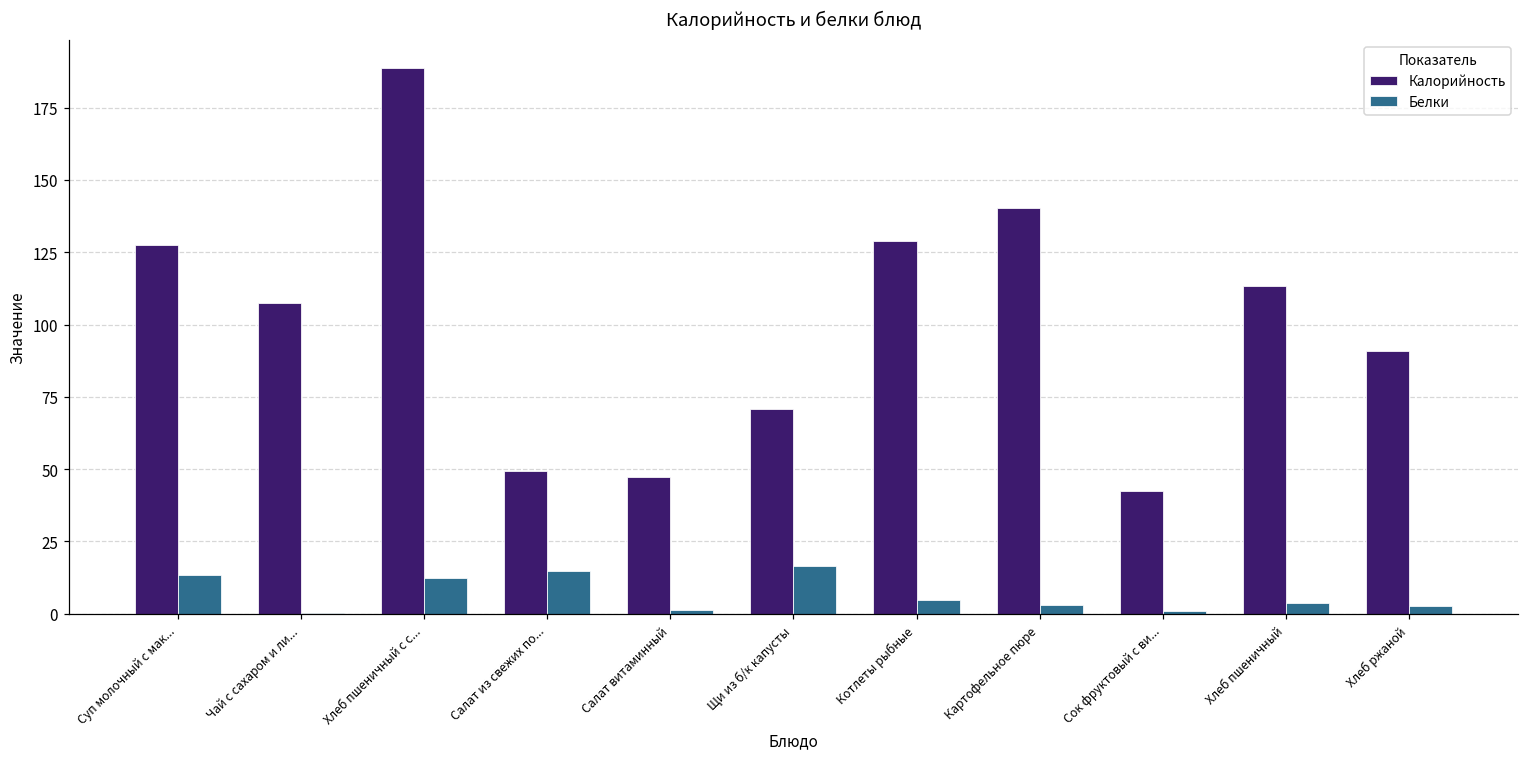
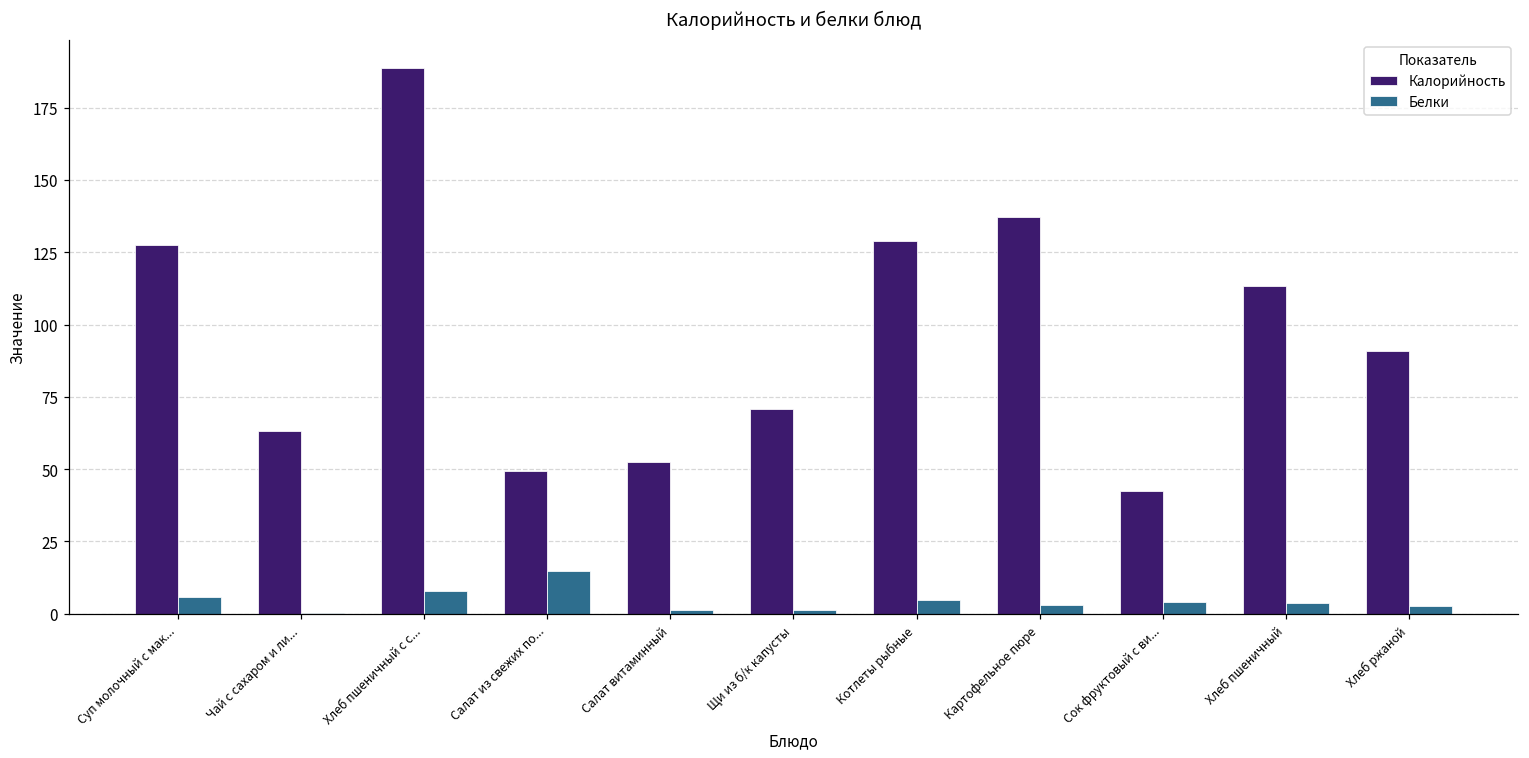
Белки, Суп молочный с мак...: 13 -> 6
Калорийность, Чай с сахаром и ли...: 108 -> 63
Белки, Хлеб пшеничный с с...: 12 -> 8
Калорийность, Салат витаминный: 47 -> 52
Белки, Щи из б/к капусты: 16 -> 1
Калорийность, Картофельное пюре: 140 -> 137
Белки, Сок фруктовый с ви...: 1 -> 4
